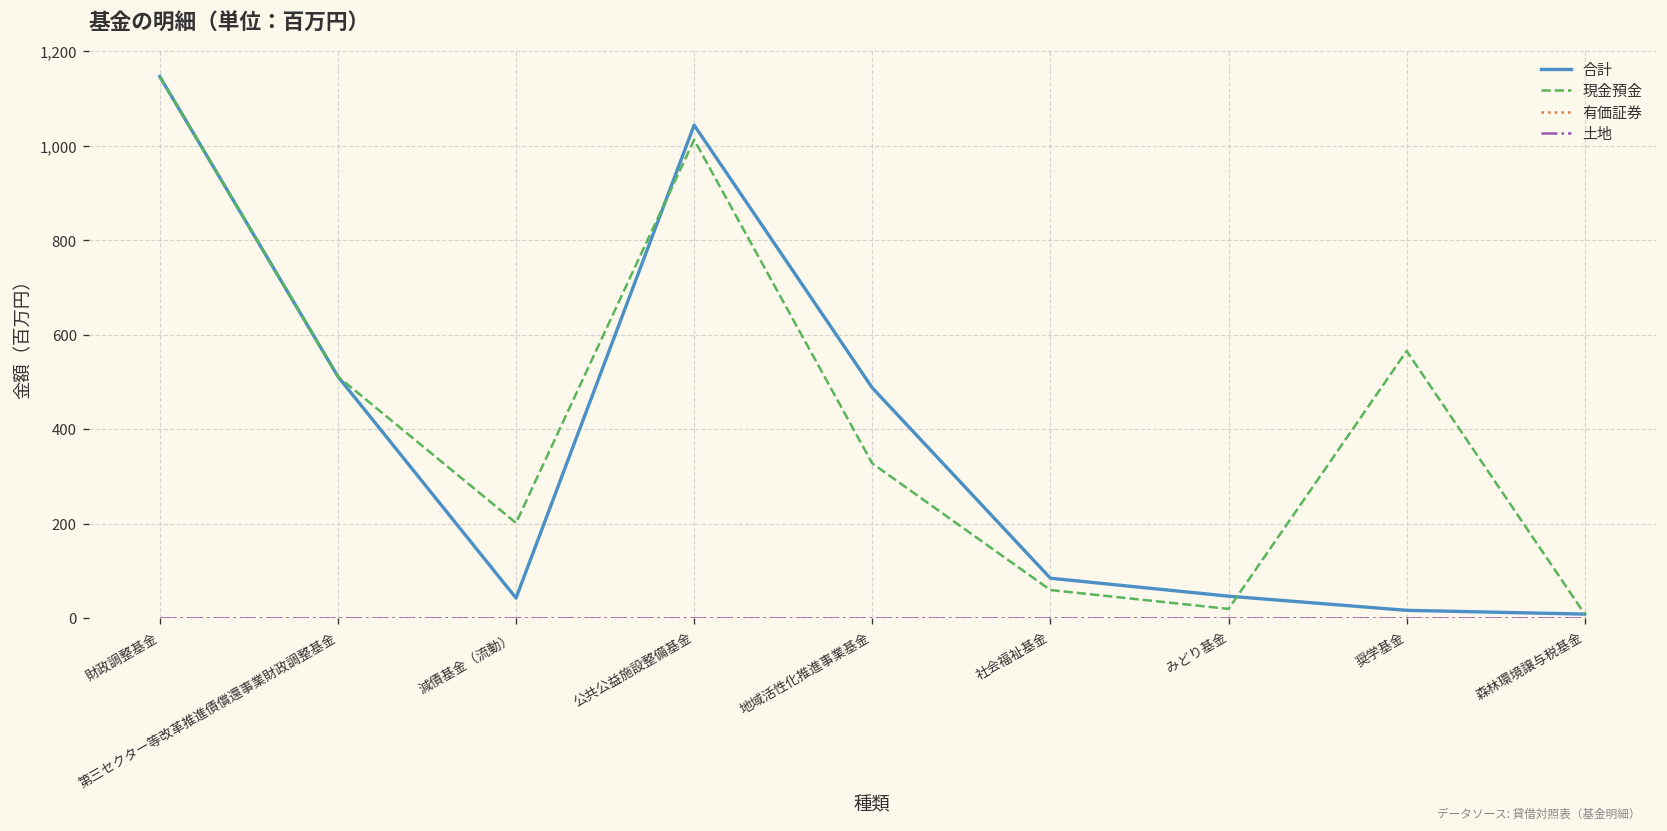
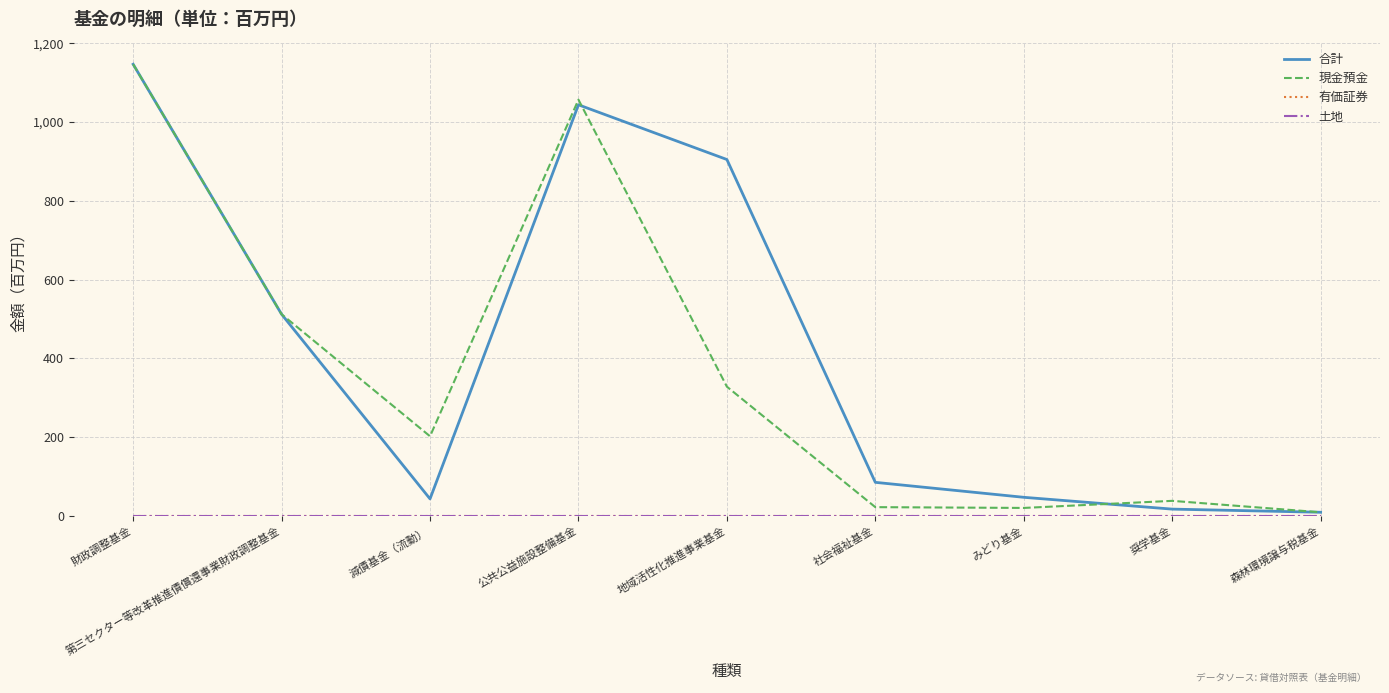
現金預金, 公共公益施設整備基金: 1,010 -> 1,060
合計, 地域活性化推進事業基金: 490 -> 910
現金預金, 社会福祉基金: 60 -> 20
現金預金, 奨学基金: 570 -> 40
